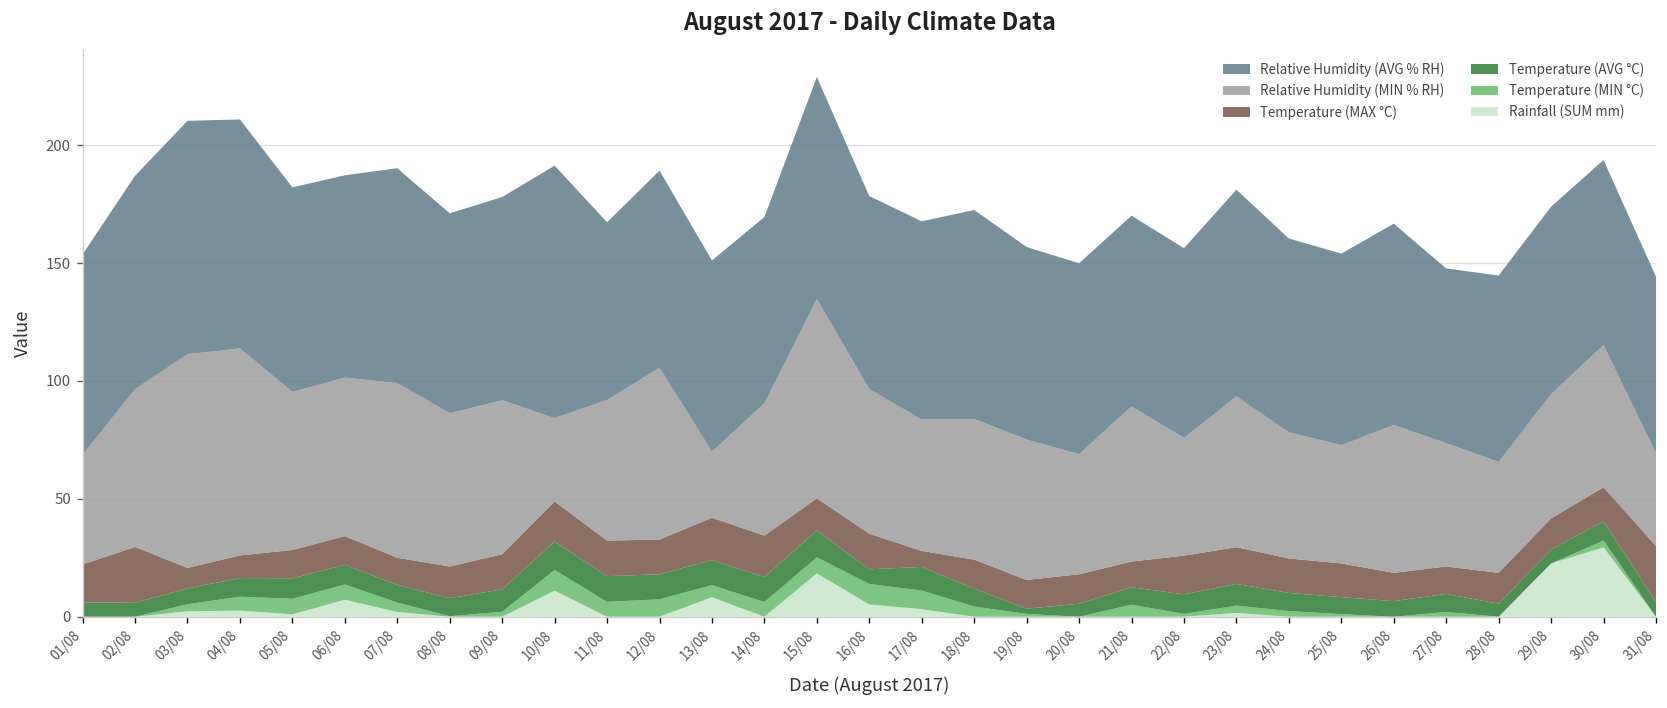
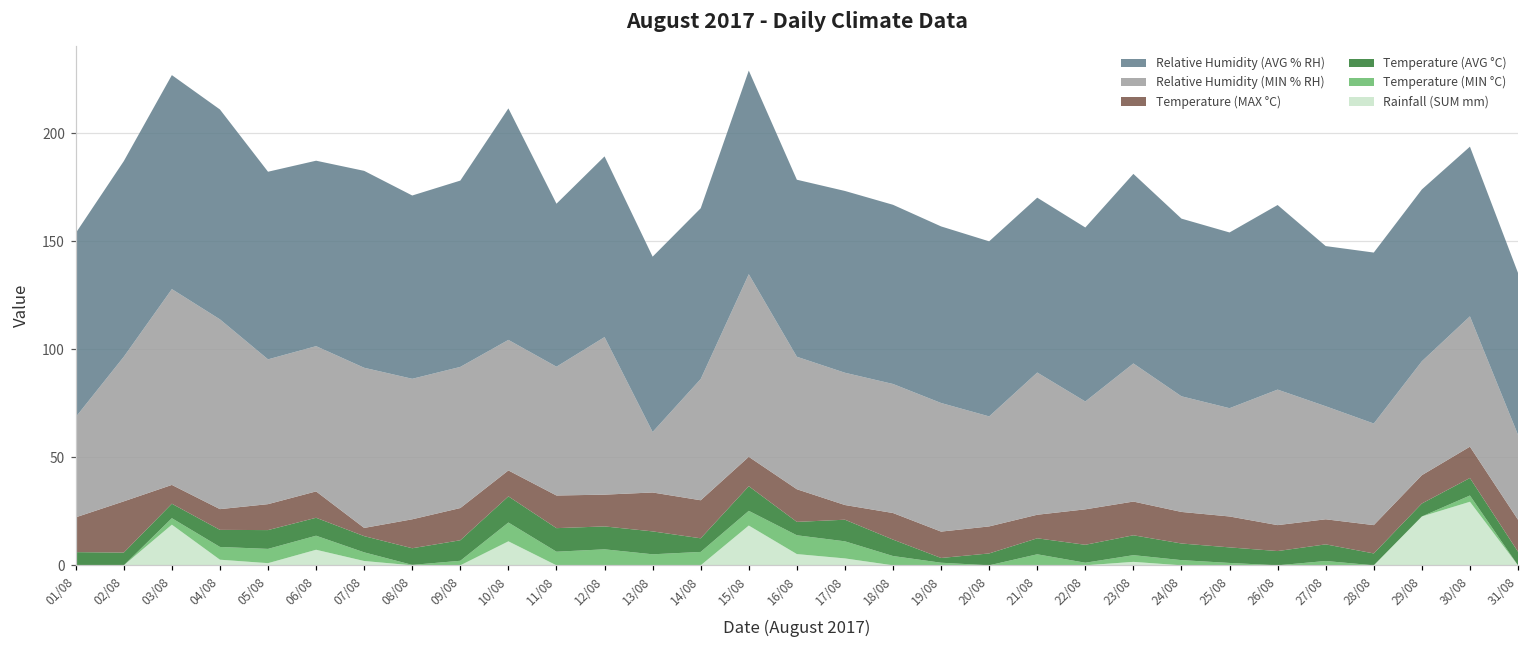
Rainfall (SUM mm), 03/08: 2 -> 19
Temperature (MAX °C), 07/08: 12 -> 4
Temperature (MAX °C), 10/08: 17 -> 12
Relative Humidity (MIN % RH), 10/08: 35 -> 60
Rainfall (SUM mm), 13/08: 8 -> 0
Temperature (AVG °C), 14/08: 11 -> 6
Relative Humidity (MIN % RH), 17/08: 56 -> 61
Relative Humidity (AVG % RH), 18/08: 89 -> 83
Temperature (MAX °C), 31/08: 24 -> 15
